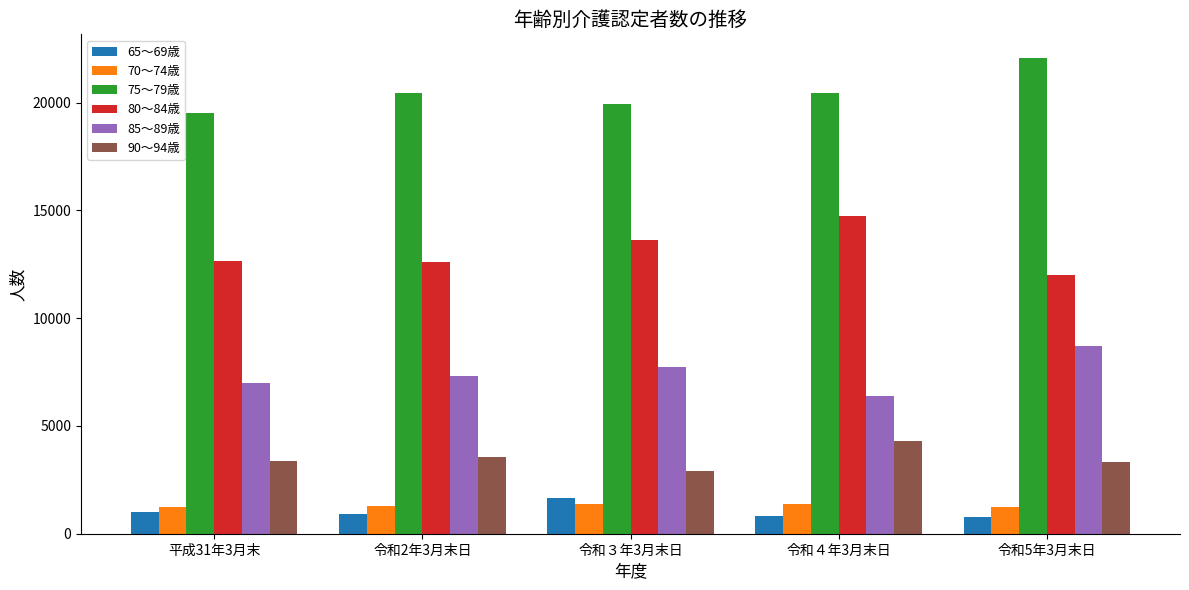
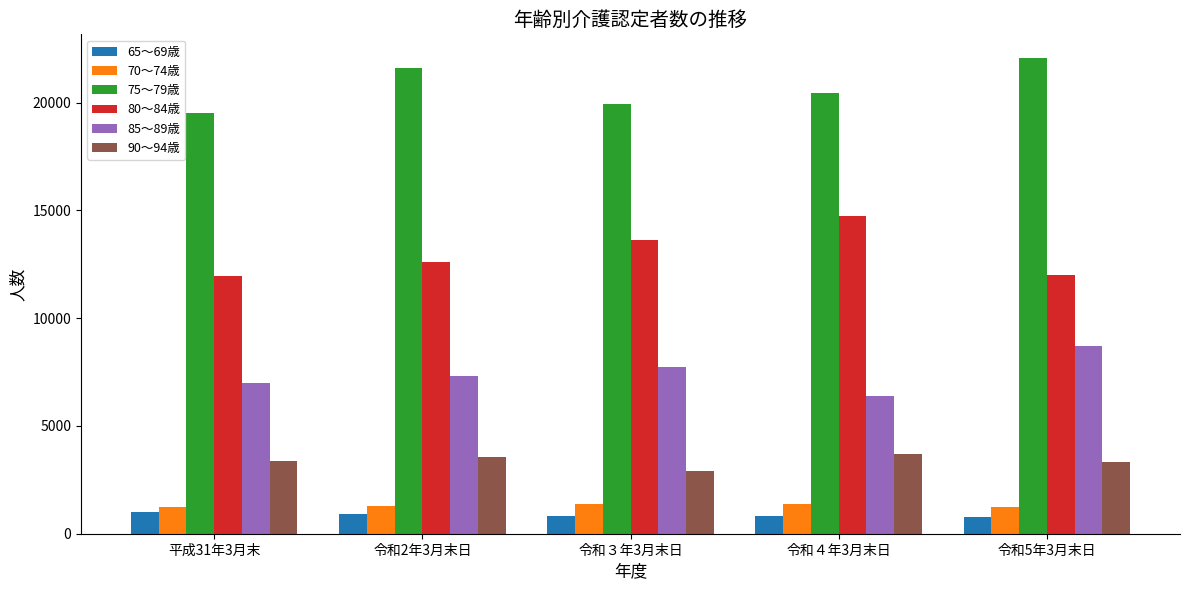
80～84歳, 平成31年3月末: 12700 -> 12000
75～79歳, 令和2年3月末日: 20400 -> 21600
65～69歳, 令和３年3月末日: 1600 -> 800
90～94歳, 令和４年3月末日: 4300 -> 3700
